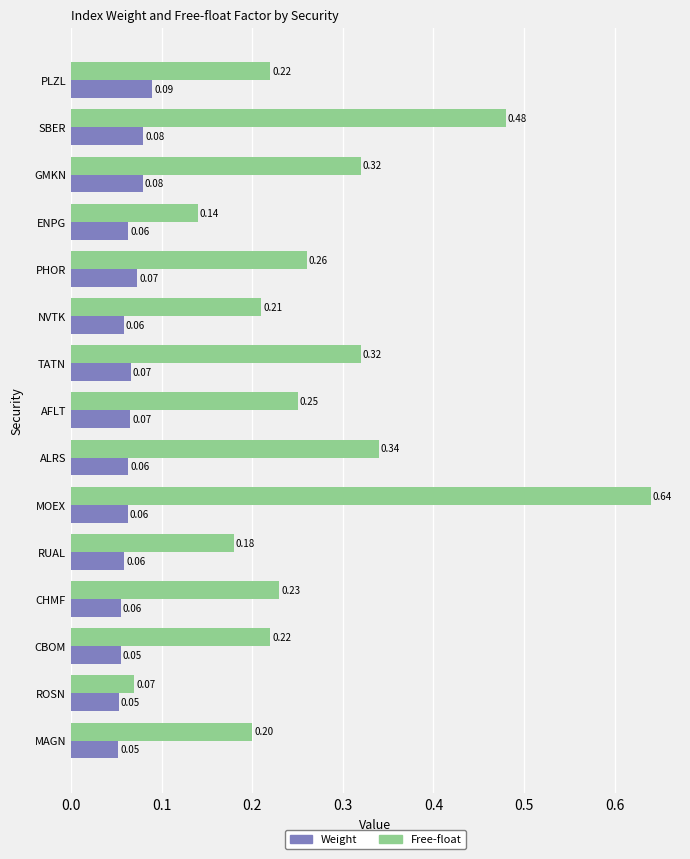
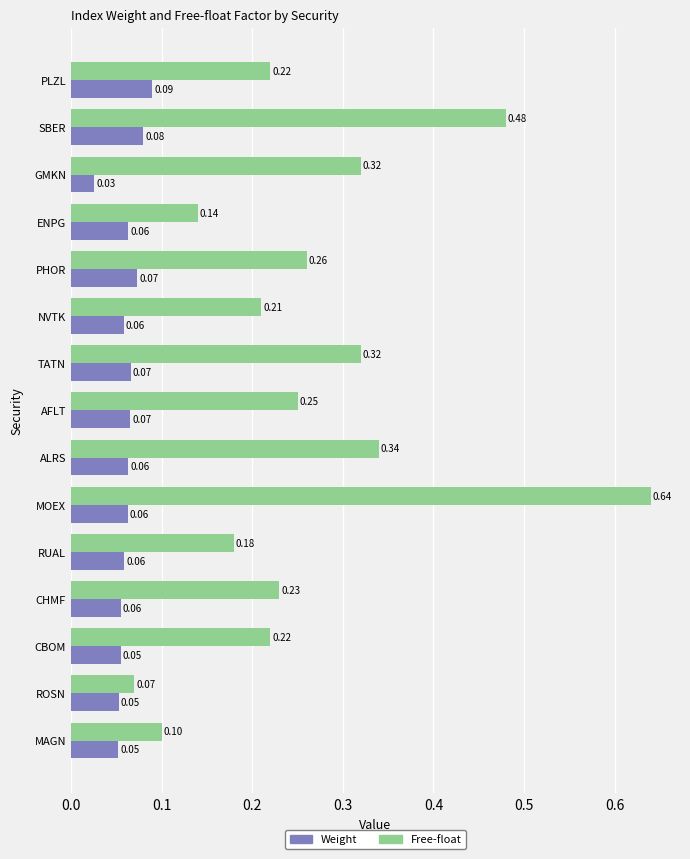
Weight, GMKN: 0.08 -> 0.03
Free-float, MAGN: 0.20 -> 0.10
